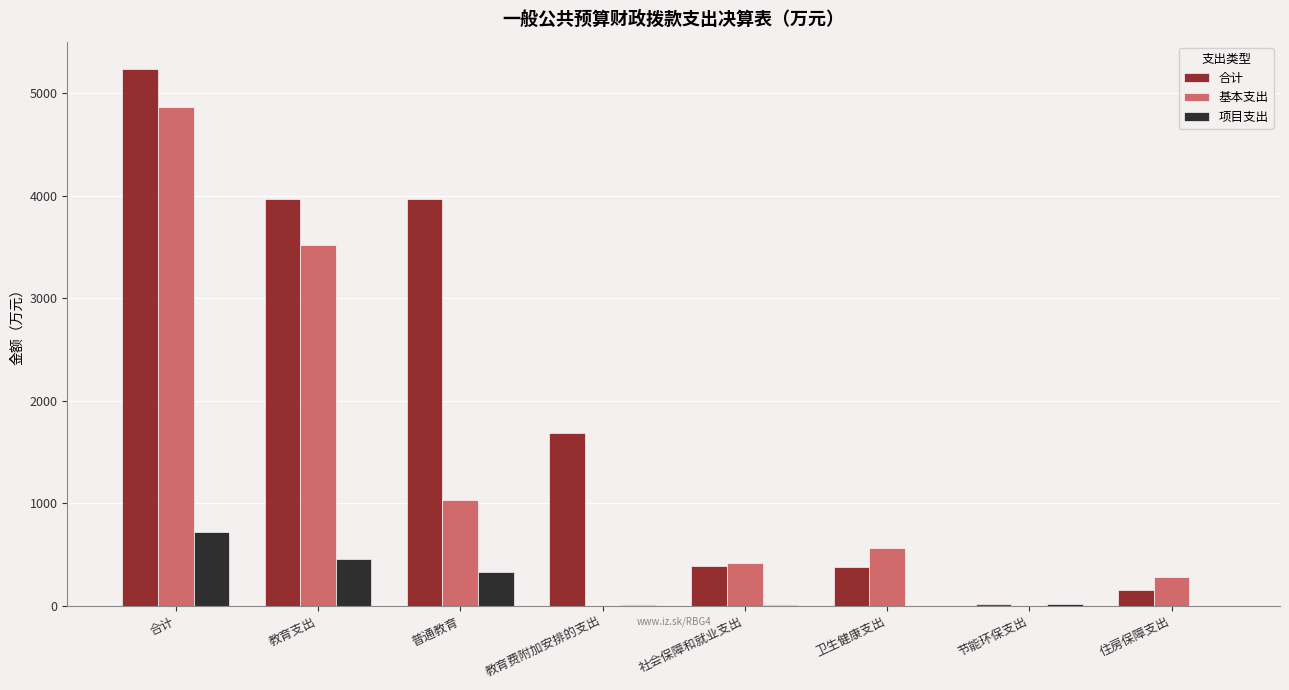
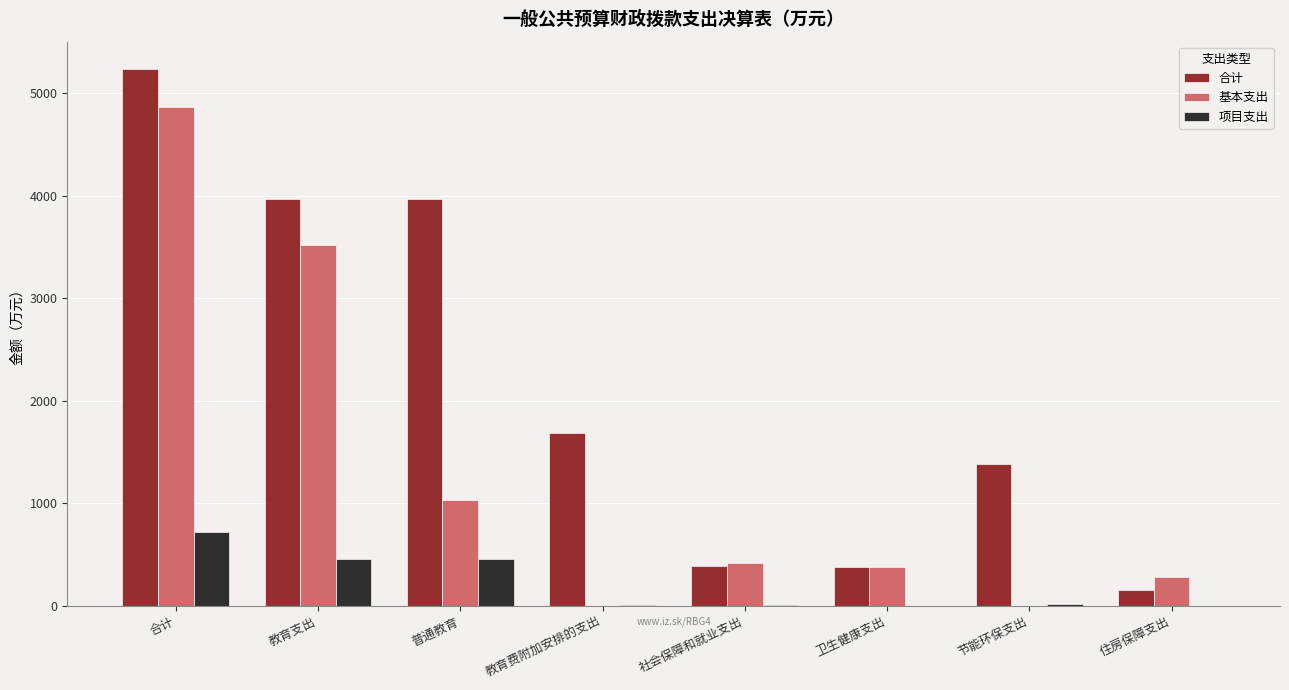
项目支出, 普通教育: 330 -> 450
基本支出, 卫生健康支出: 560 -> 380
合计, 节能环保支出: 10 -> 1380
